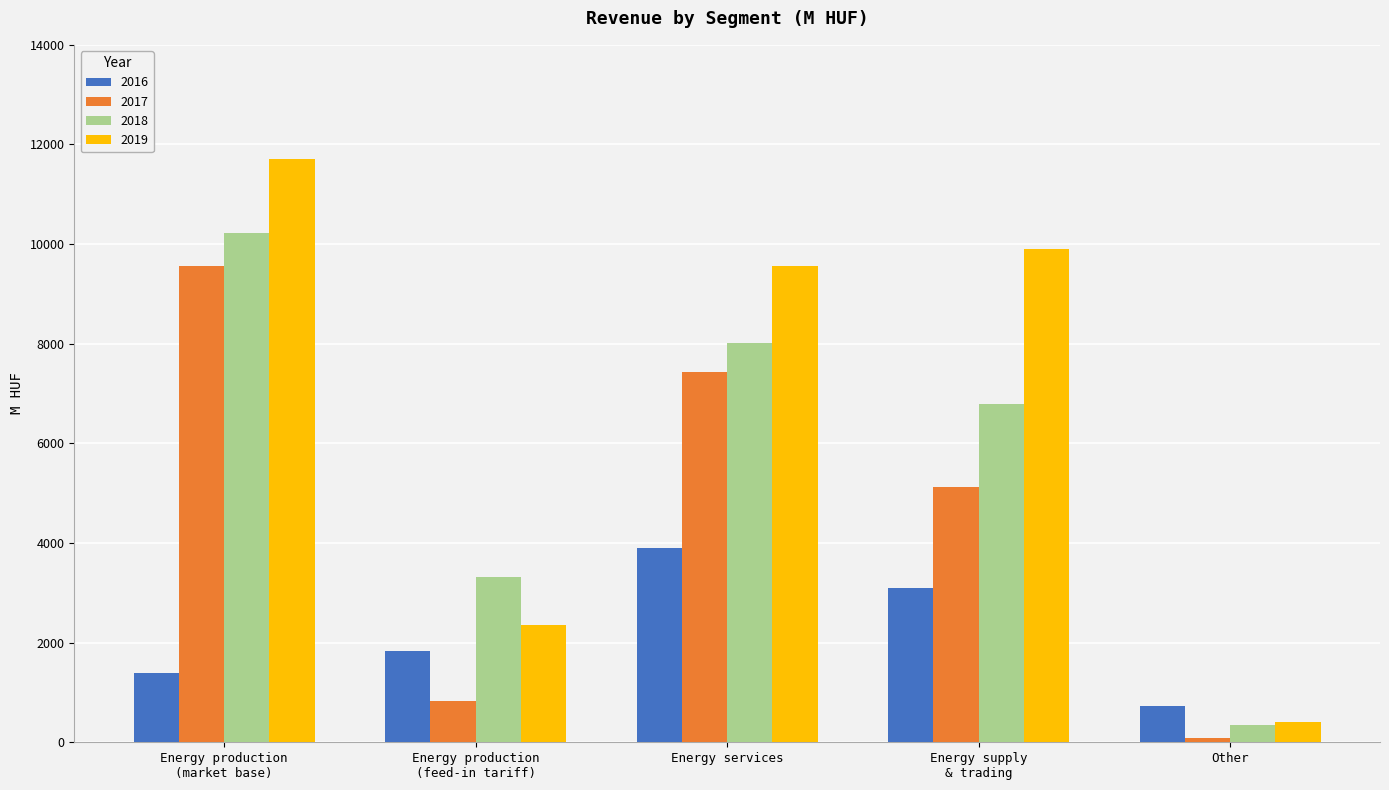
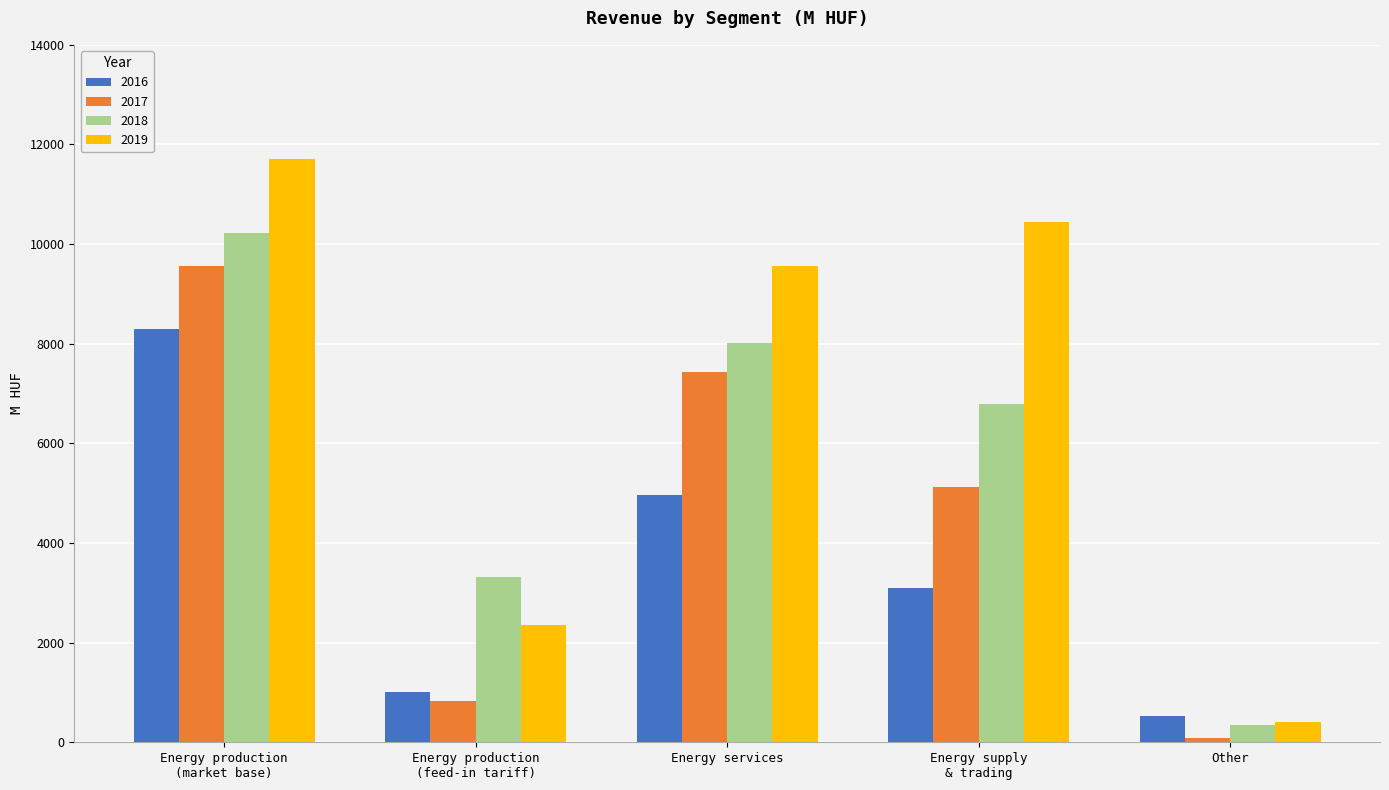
2016, Energy production (market base): 1400 -> 8300
2016, Energy production (feed-in tariff): 1800 -> 1000
2016, Energy services: 3900 -> 5000
2019, Energy supply & trading: 9900 -> 10500
2016, Other: 700 -> 500
